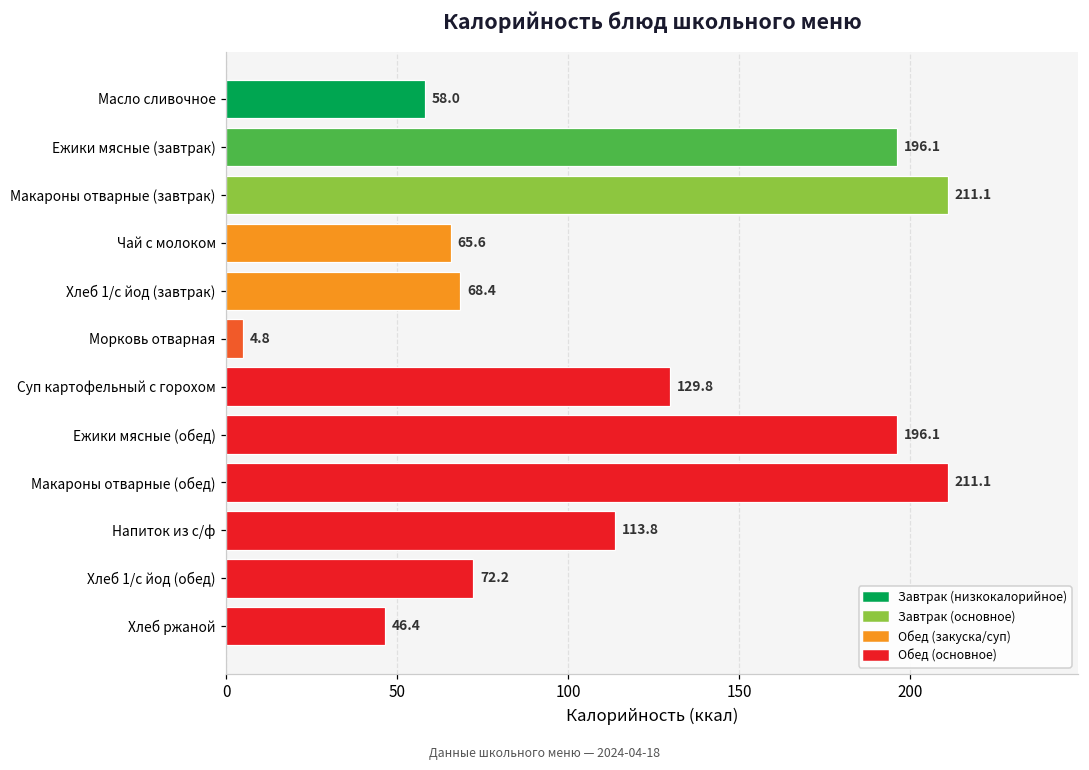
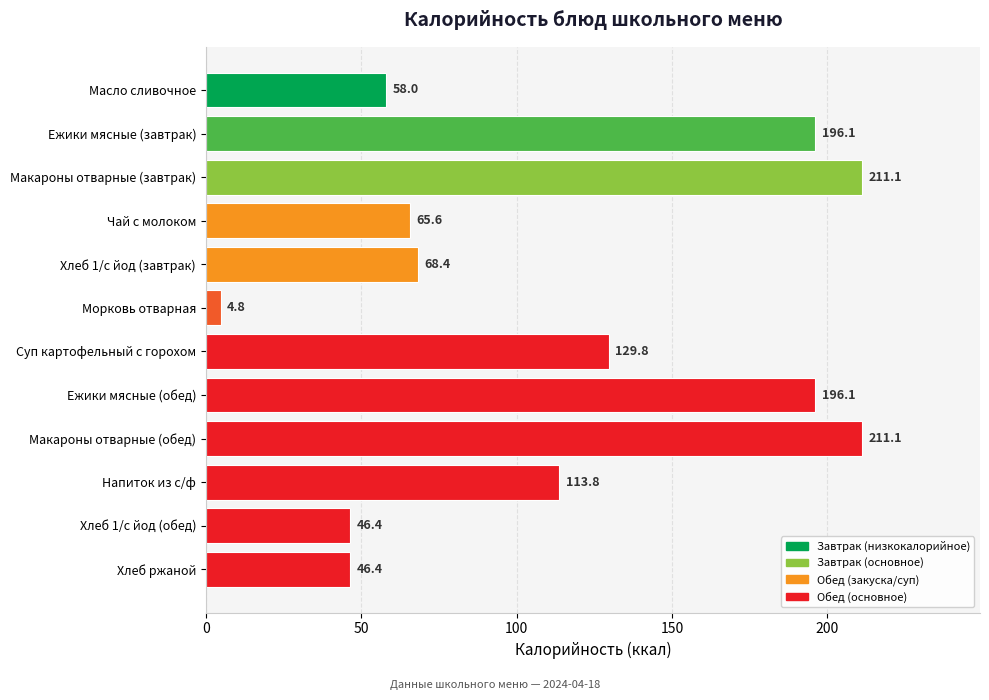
Хлеб 1/с йод (обед): 72.2 -> 46.4
